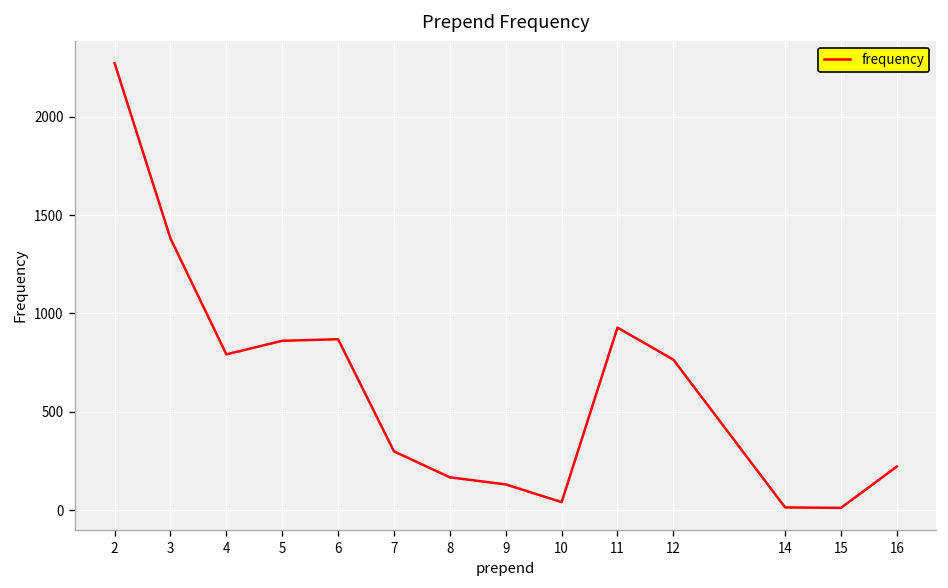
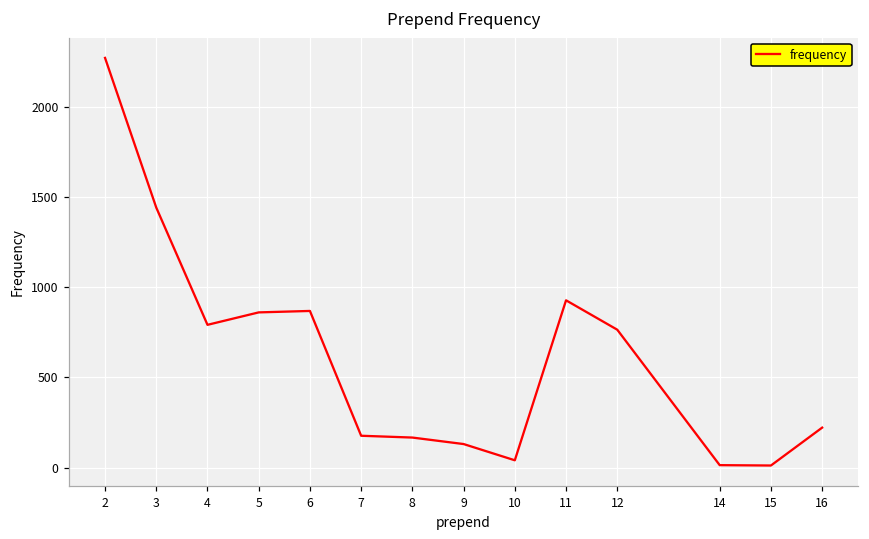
3: 1380 -> 1440
7: 300 -> 180
